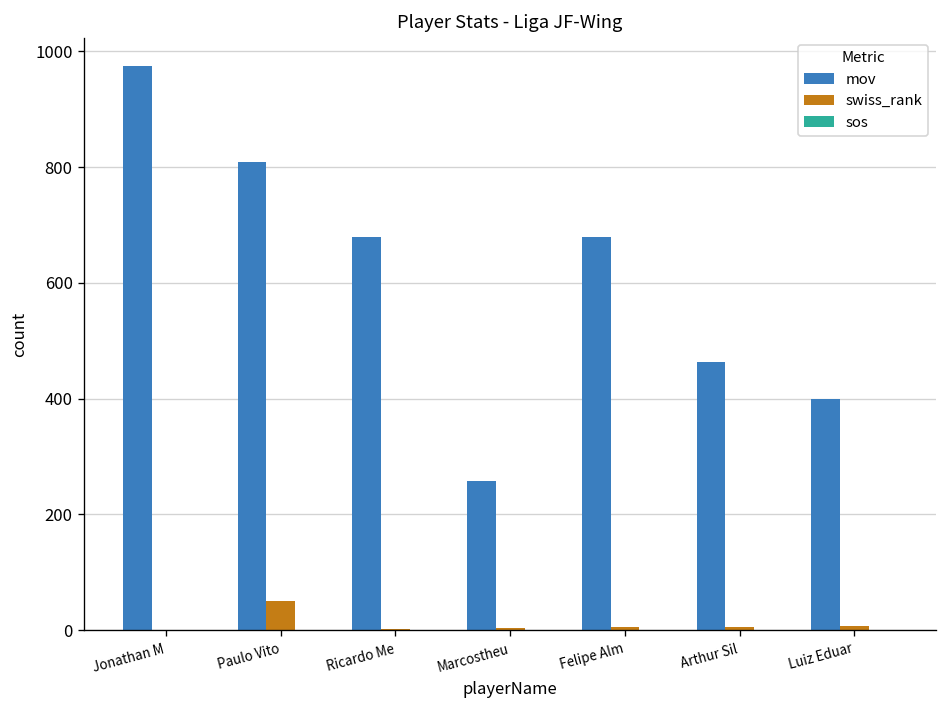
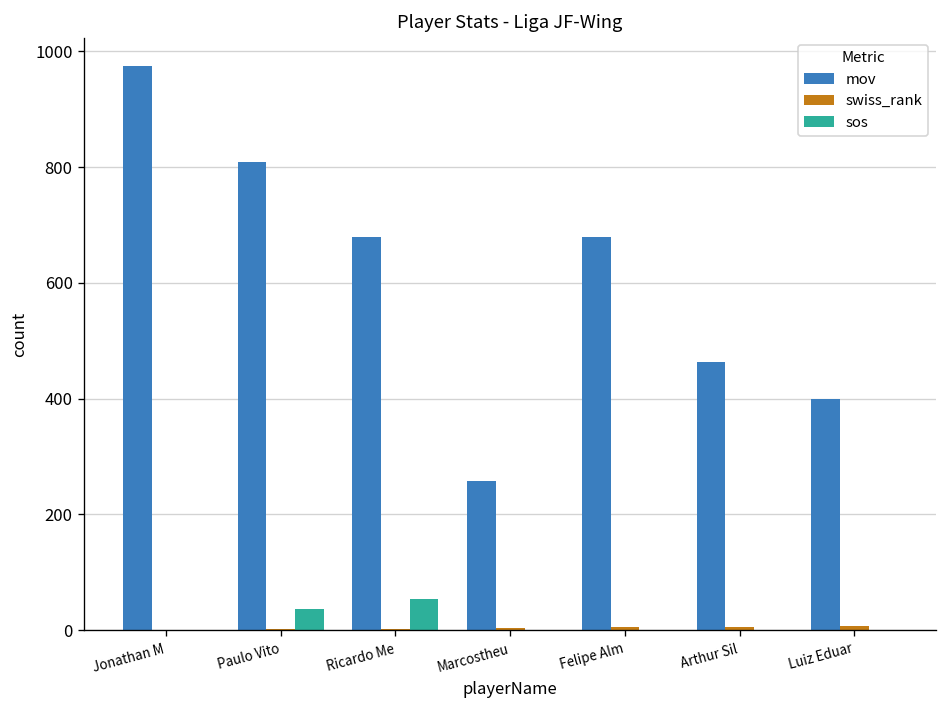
swiss_rank, Paulo Vito: 50 -> 0
sos, Paulo Vito: 0 -> 40
sos, Ricardo Me: 0 -> 50
